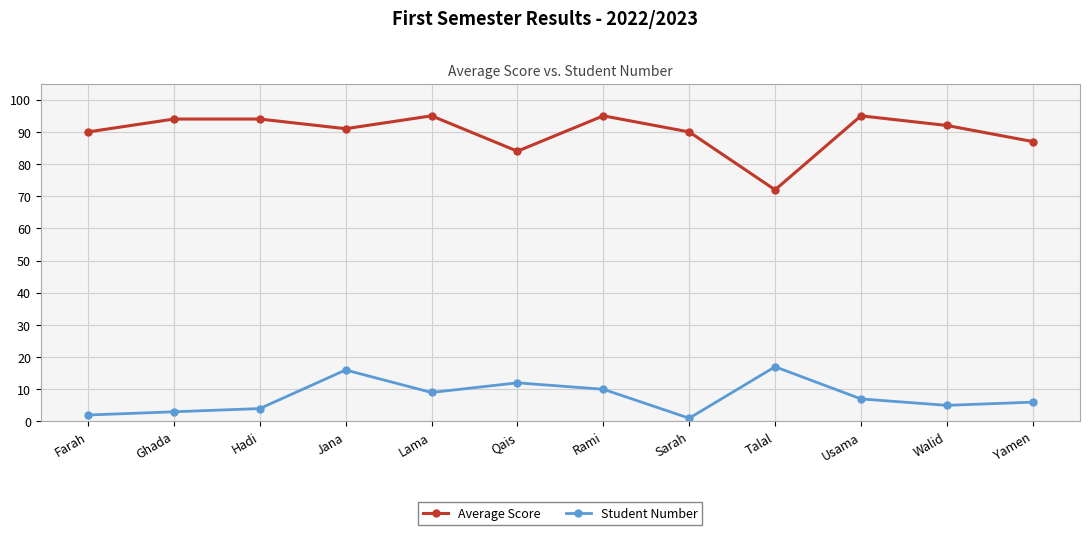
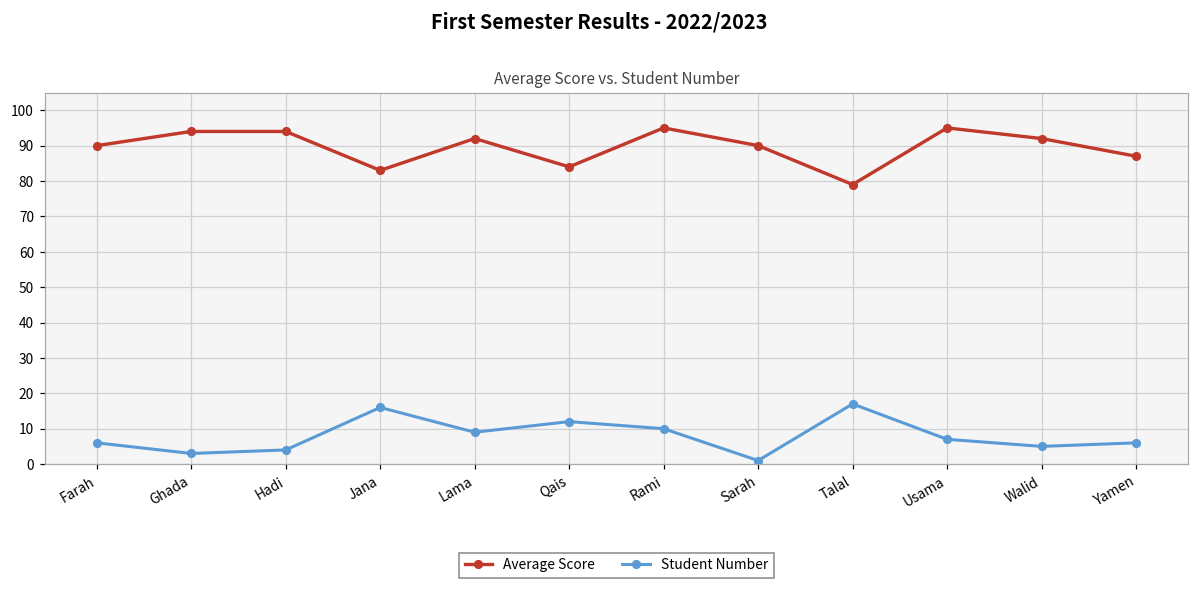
Student Number, Farah: 2 -> 6
Average Score, Jana: 91 -> 83
Average Score, Lama: 95 -> 92
Average Score, Talal: 72 -> 79
